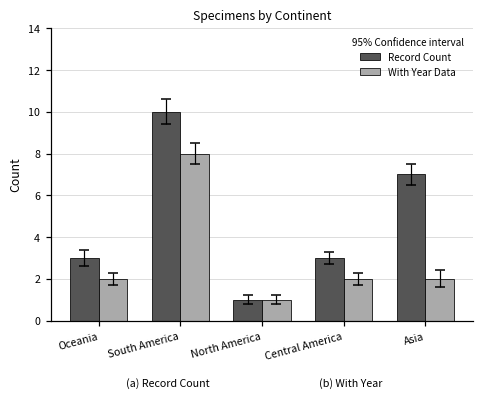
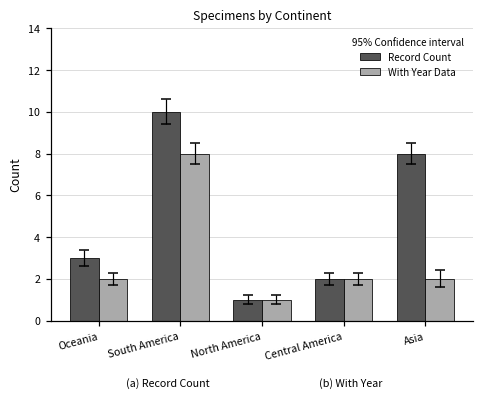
Record Count, Central America: 3 -> 2
Record Count, Asia: 7 -> 8
